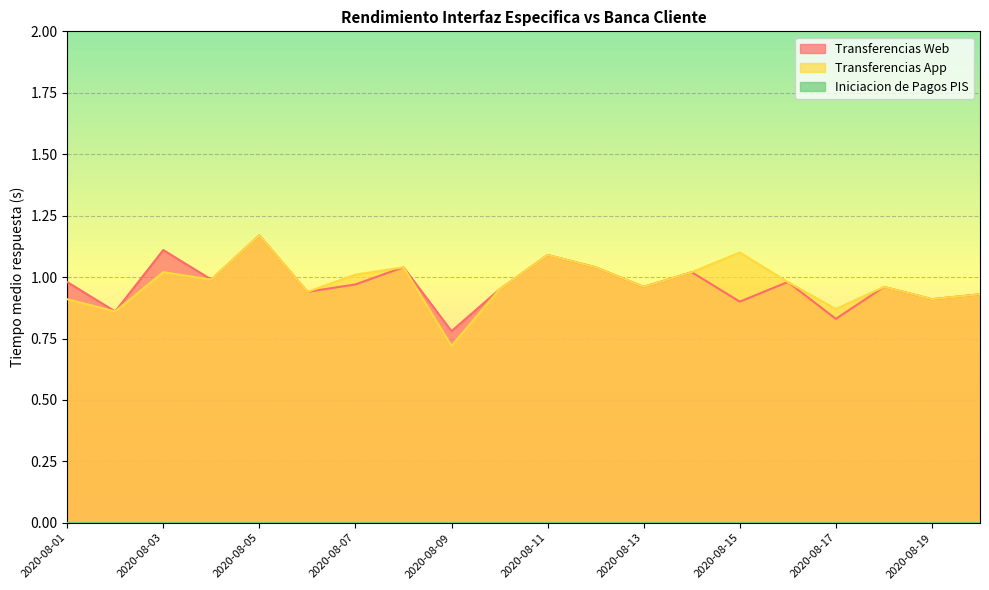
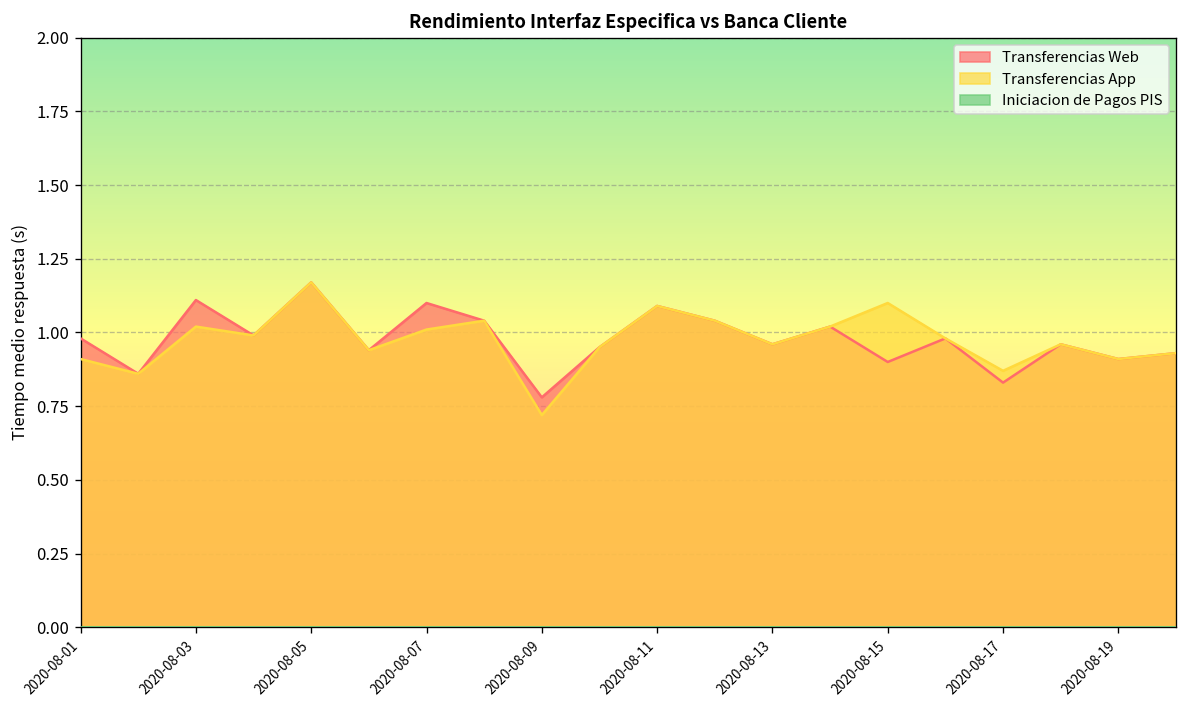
Transferencias Web, 2020-08-07: 0.97 -> 1.10
